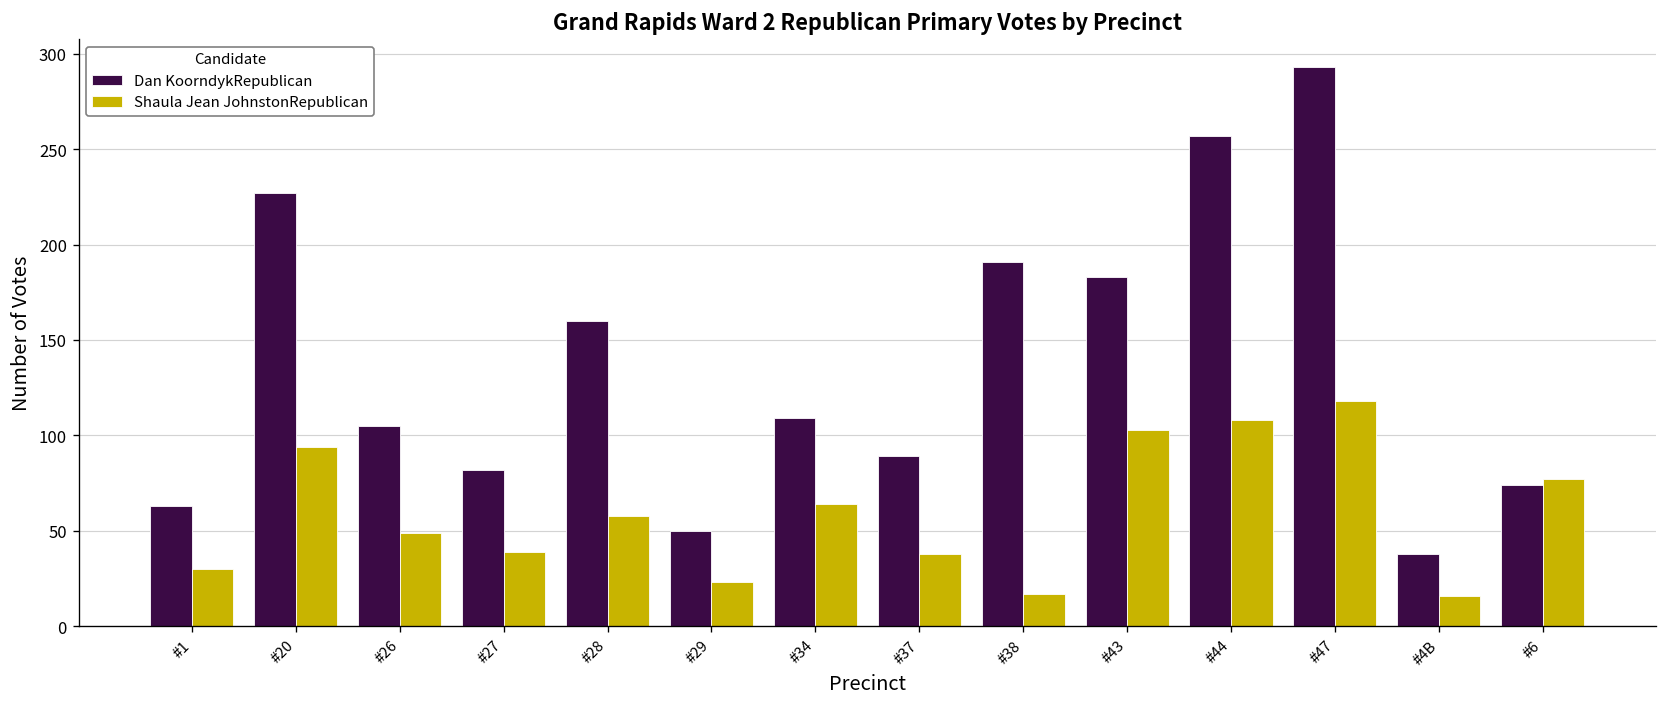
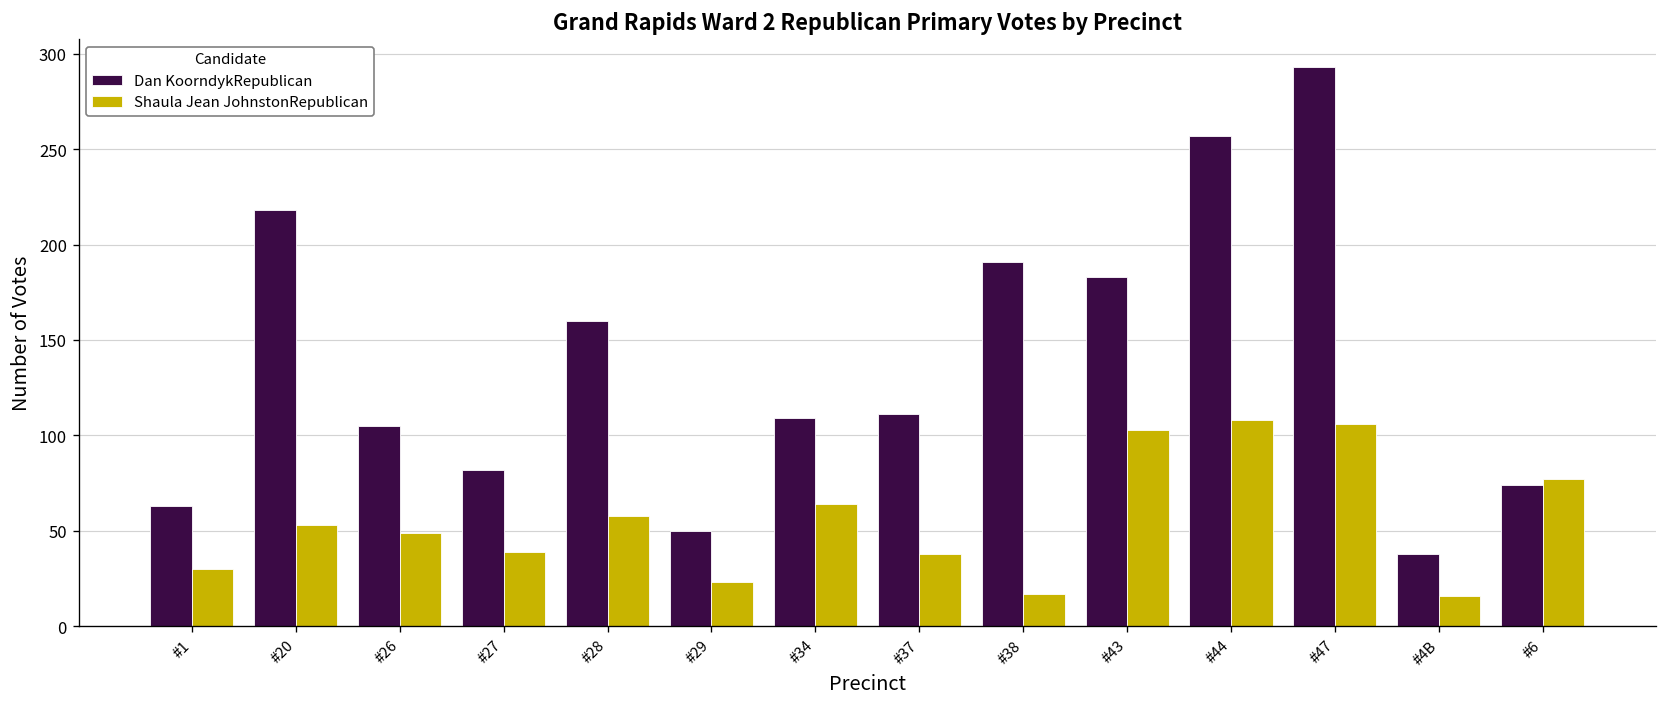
Dan KoorndykRepublican, #20: 227 -> 218
Shaula Jean JohnstonRepublican, #20: 94 -> 53
Dan KoorndykRepublican, #37: 89 -> 111
Shaula Jean JohnstonRepublican, #47: 118 -> 106
